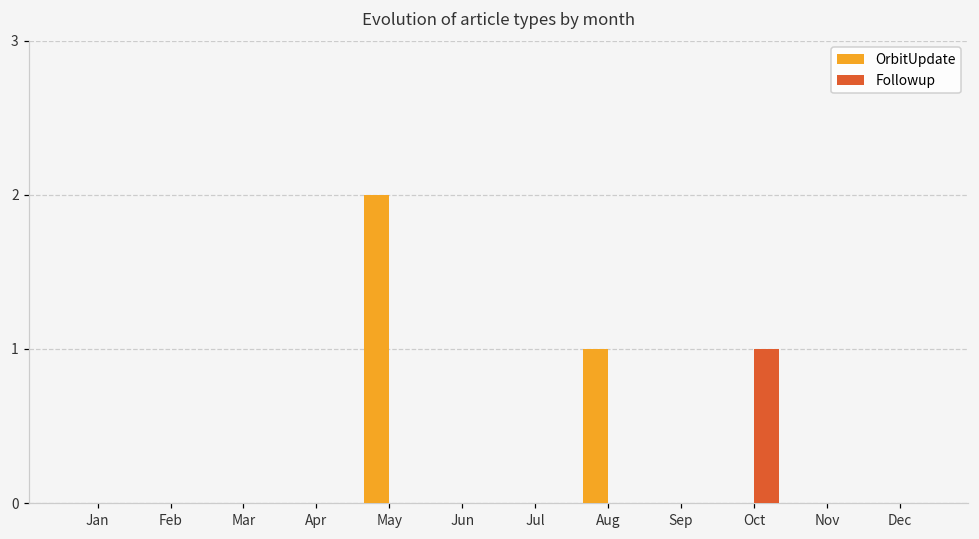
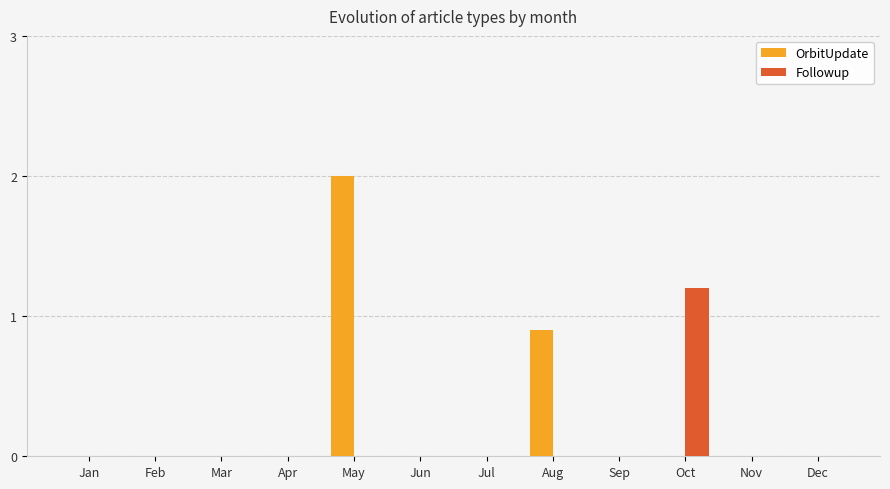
OrbitUpdate, Aug: 1.0 -> 0.9
Followup, Oct: 1.0 -> 1.2
